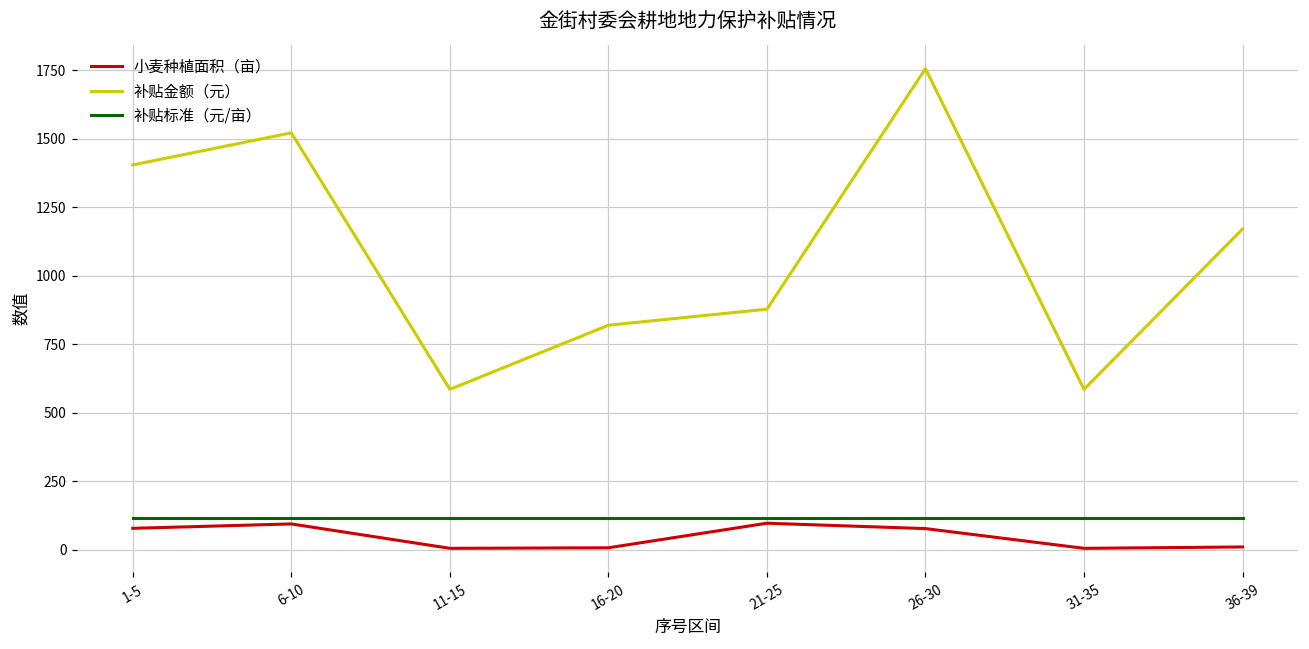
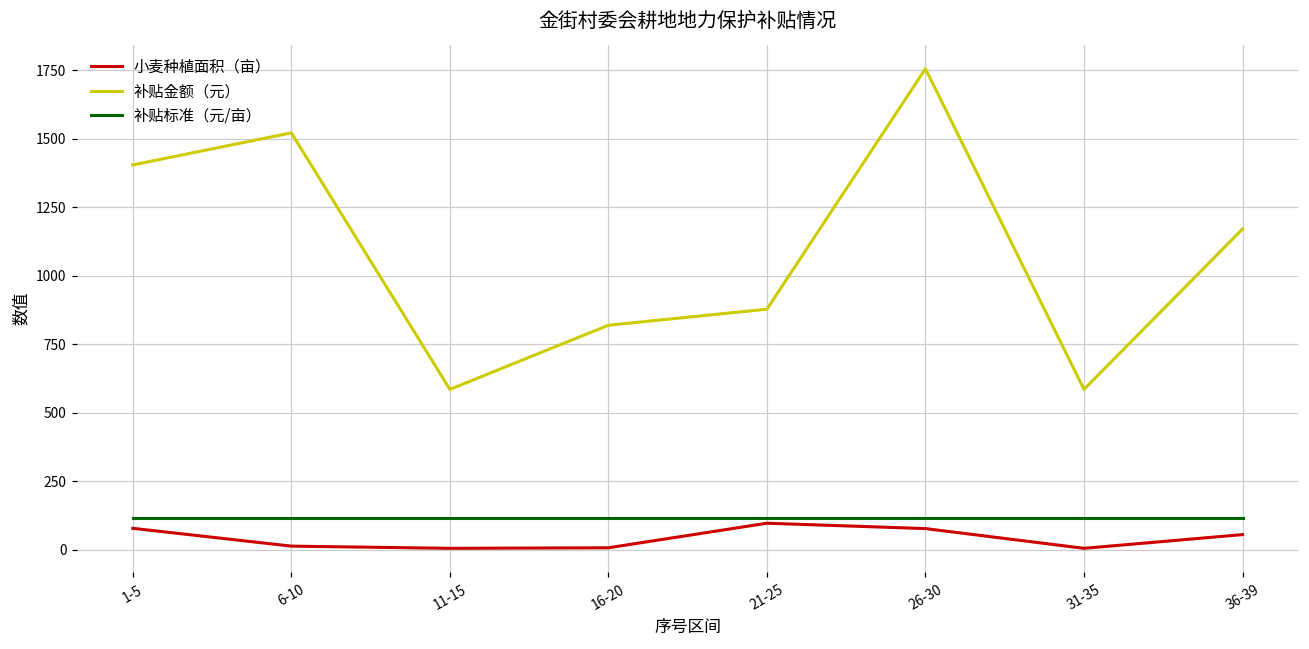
小麦种植面积（亩）, 6-10: 90 -> 10
小麦种植面积（亩）, 36-39: 10 -> 60
